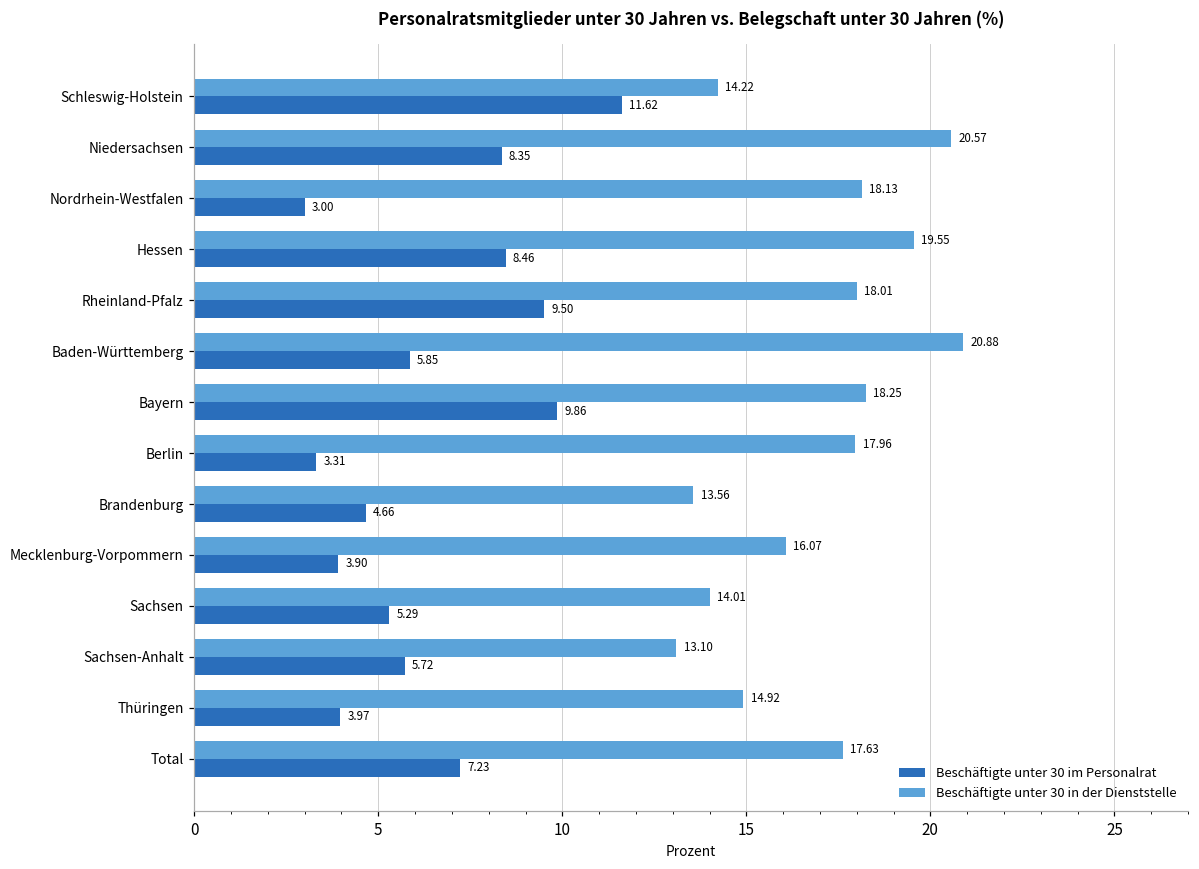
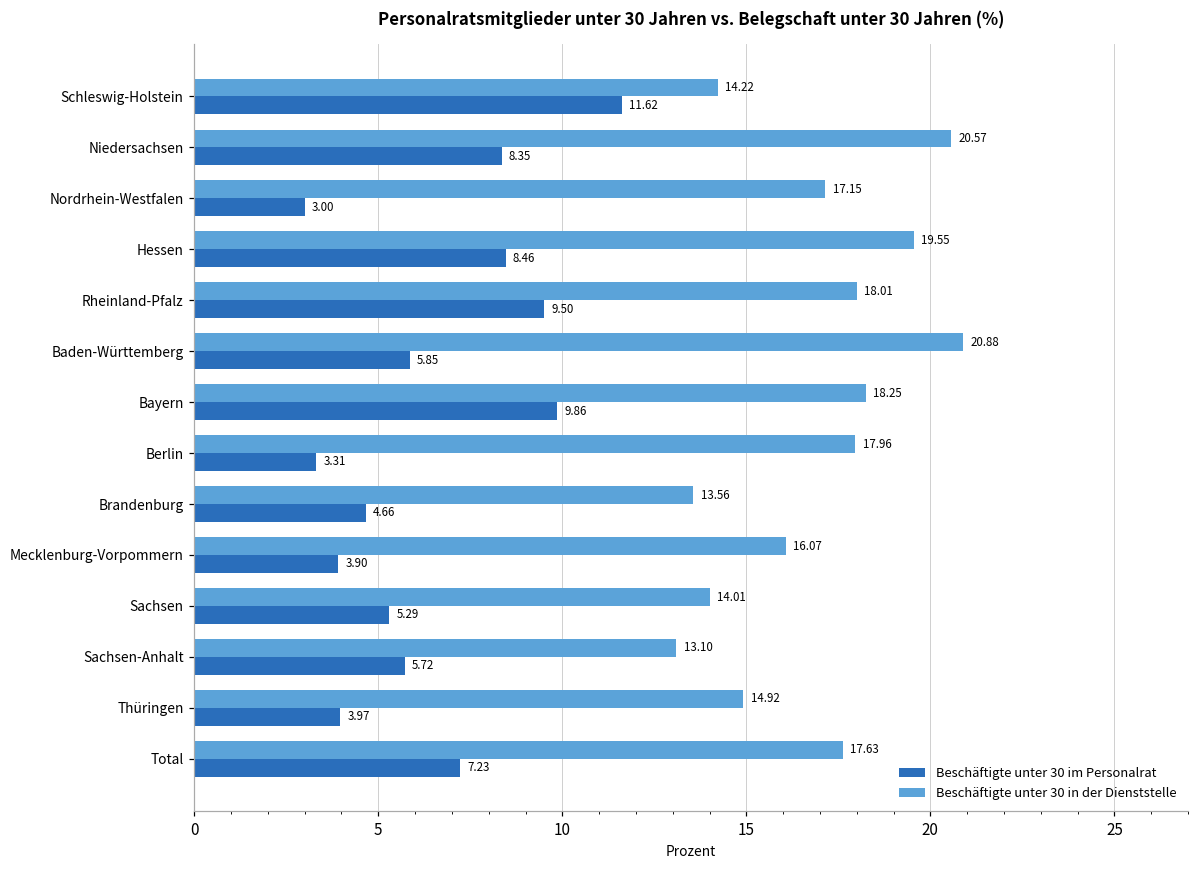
Beschäftigte unter 30 in der Dienststelle, Nordrhein-Westfalen: 18.13 -> 17.15
